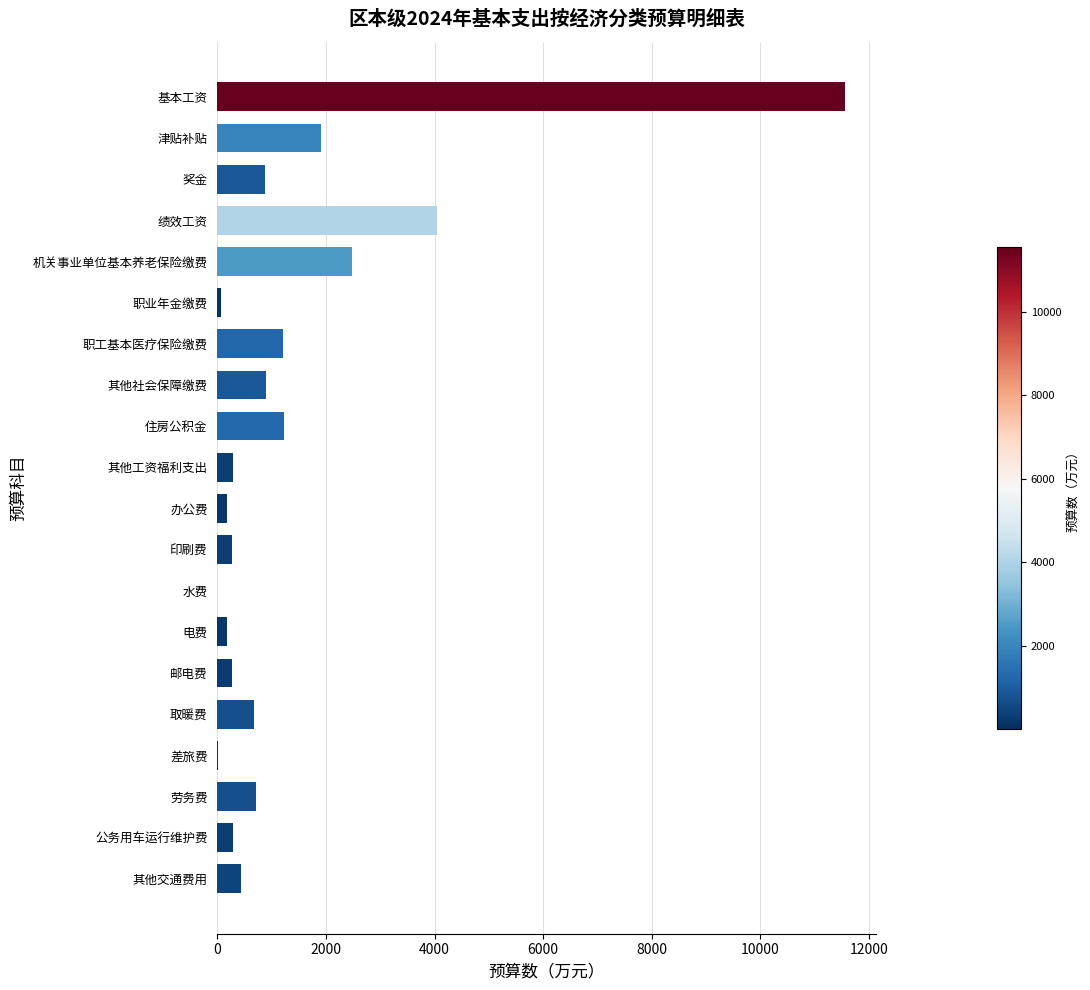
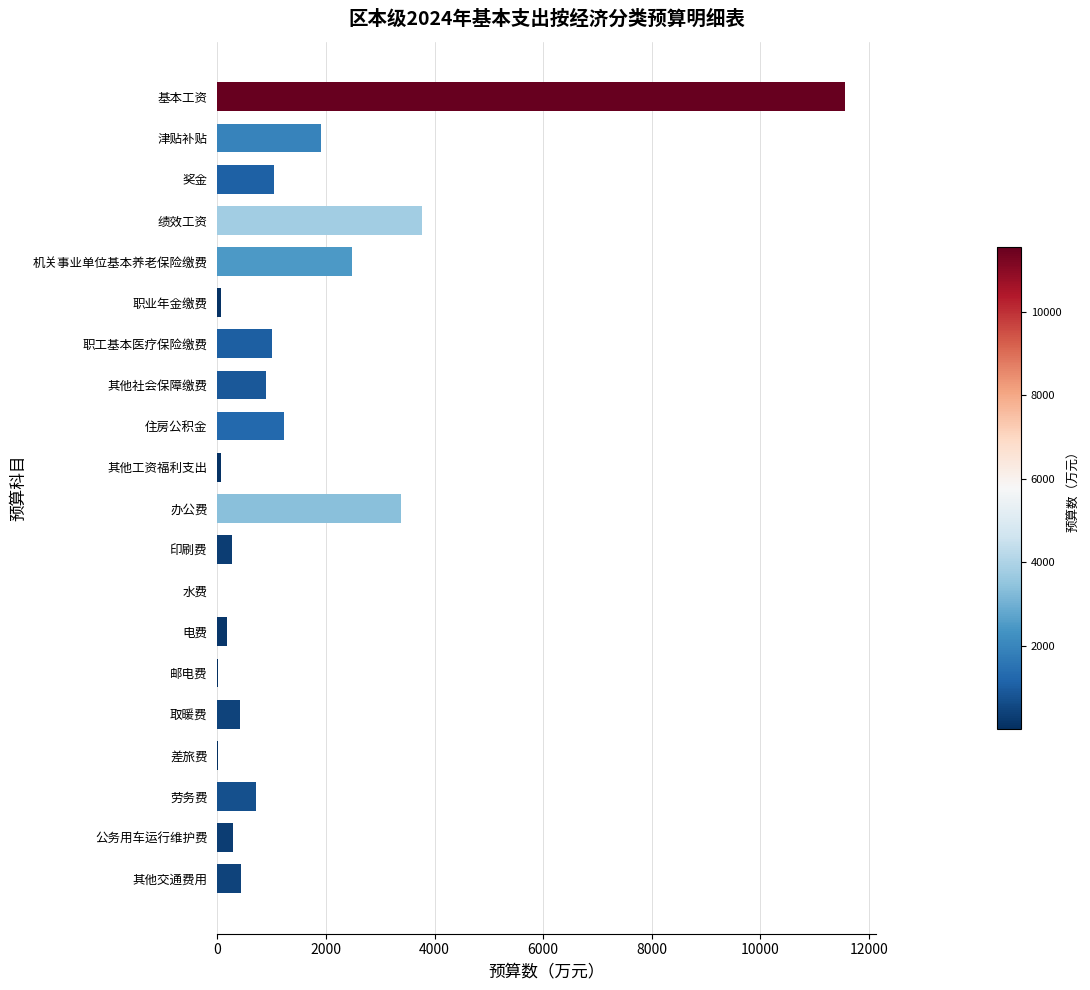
奖金: 900 -> 1000
绩效工资: 4000 -> 3800
职工基本医疗保险缴费: 1200 -> 1000
其他工资福利支出: 300 -> 100
办公费: 200 -> 3400
邮电费: 300 -> 0
取暖费: 700 -> 400
